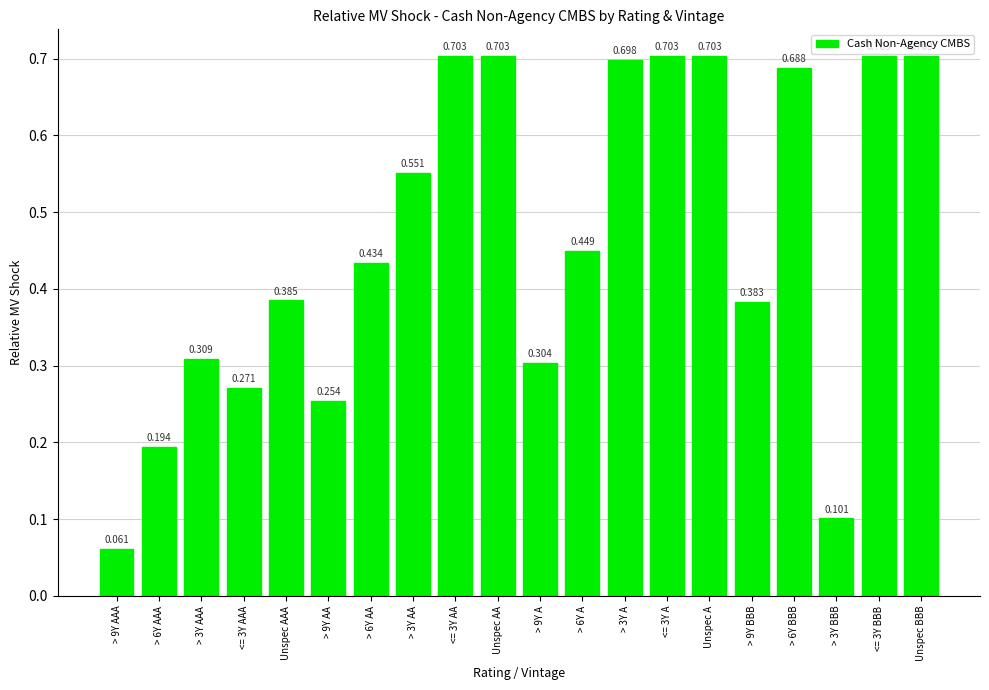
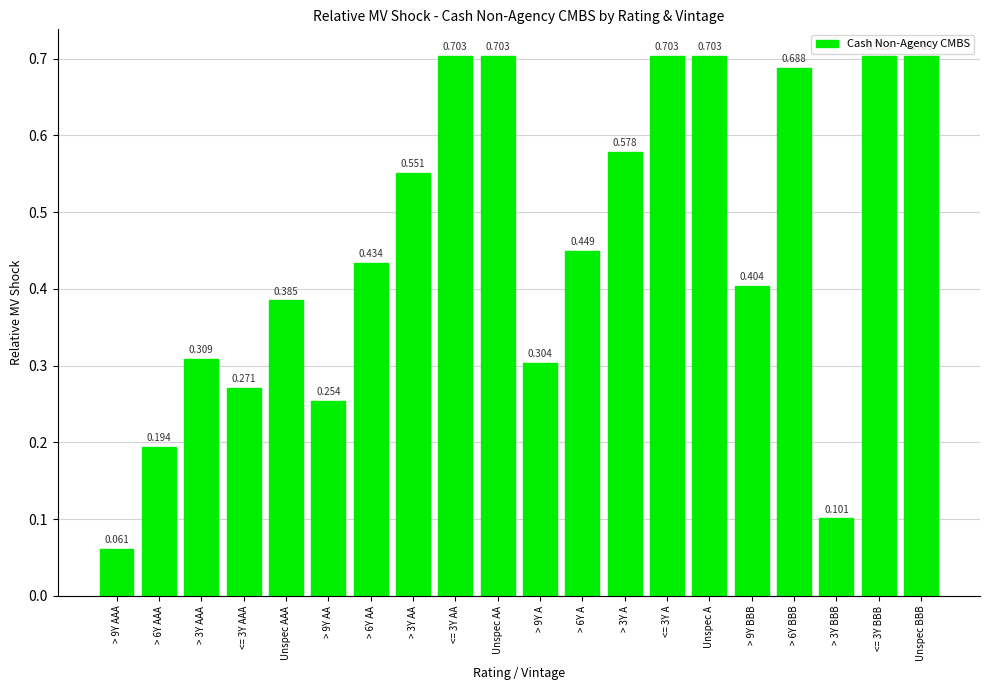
> 3Y A: 0.698 -> 0.578
> 9Y BBB: 0.383 -> 0.404
